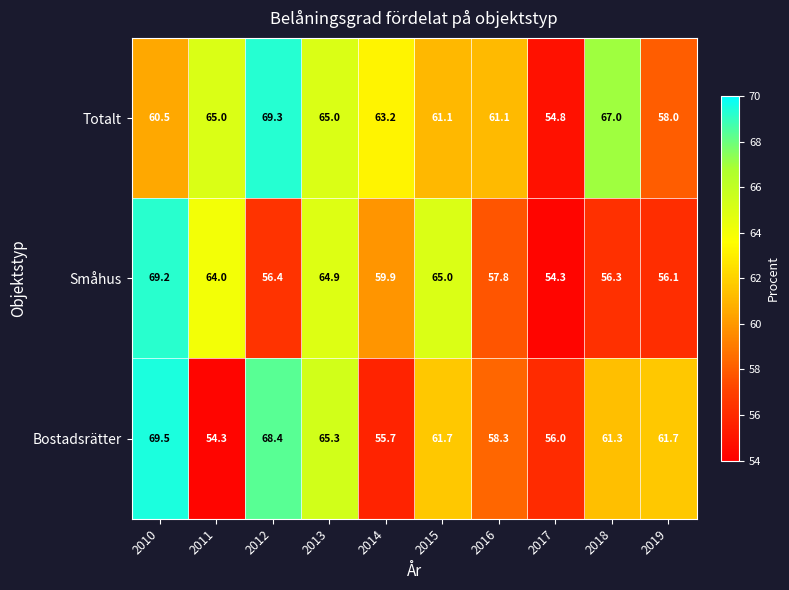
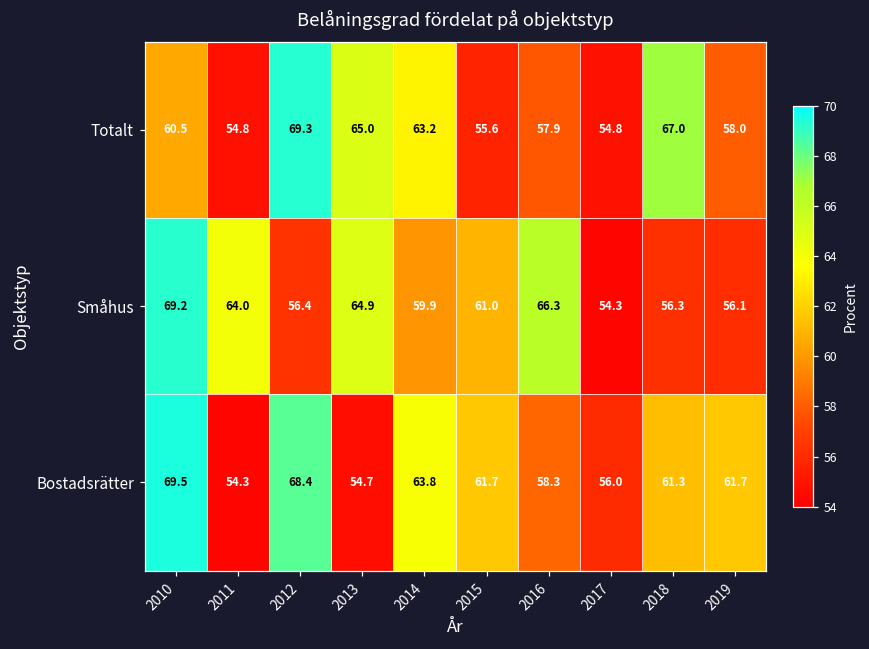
Totalt, 2011: 65.0 -> 54.8
Totalt, 2015: 61.1 -> 55.6
Totalt, 2016: 61.1 -> 57.9
Småhus, 2015: 65.0 -> 61.0
Småhus, 2016: 57.8 -> 66.3
Bostadsrätter, 2013: 65.3 -> 54.7
Bostadsrätter, 2014: 55.7 -> 63.8
